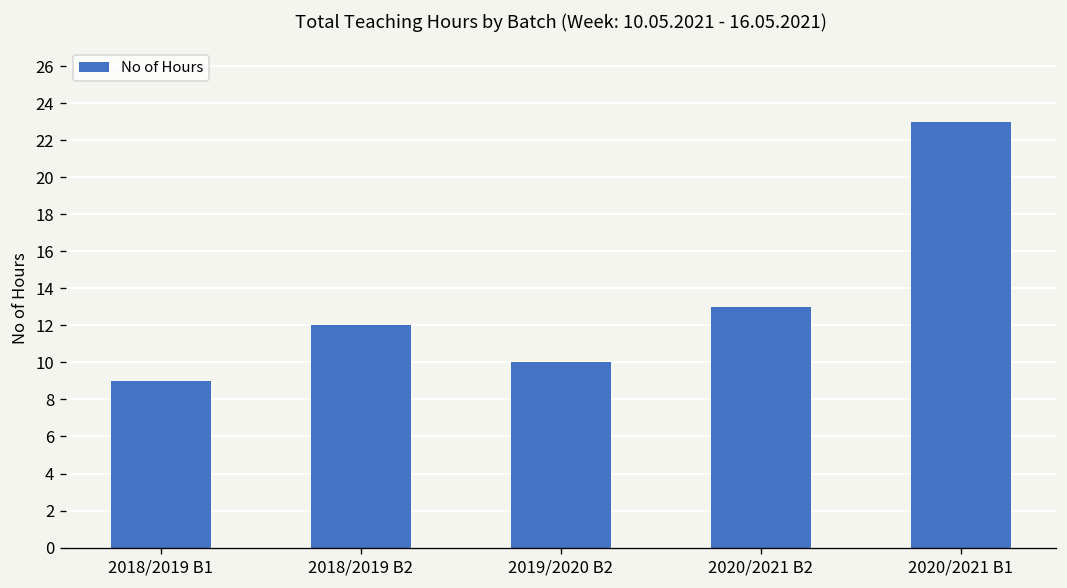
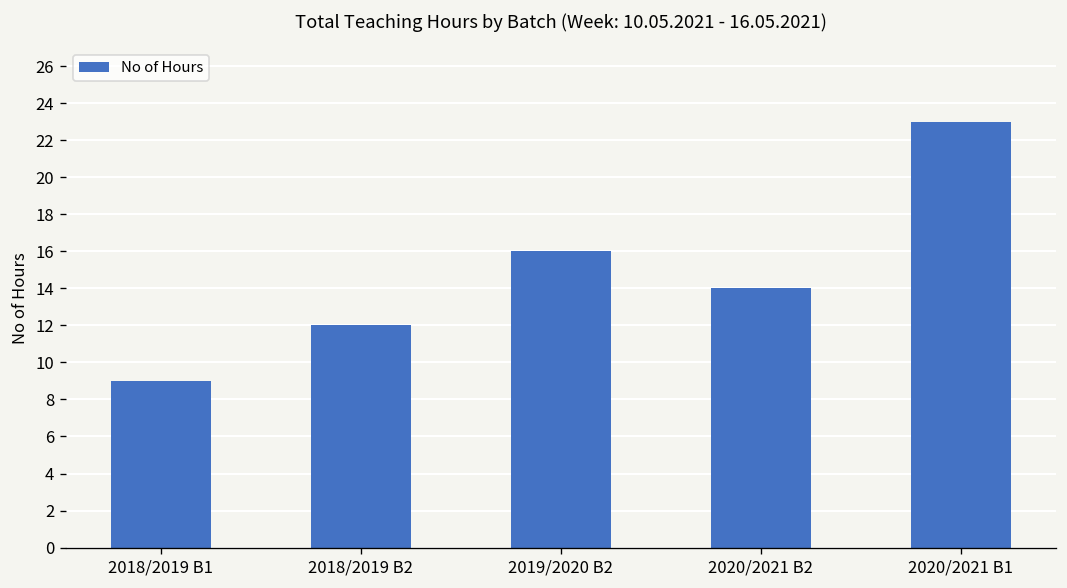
2019/2020 B2: 10 -> 16
2020/2021 B2: 13 -> 14
